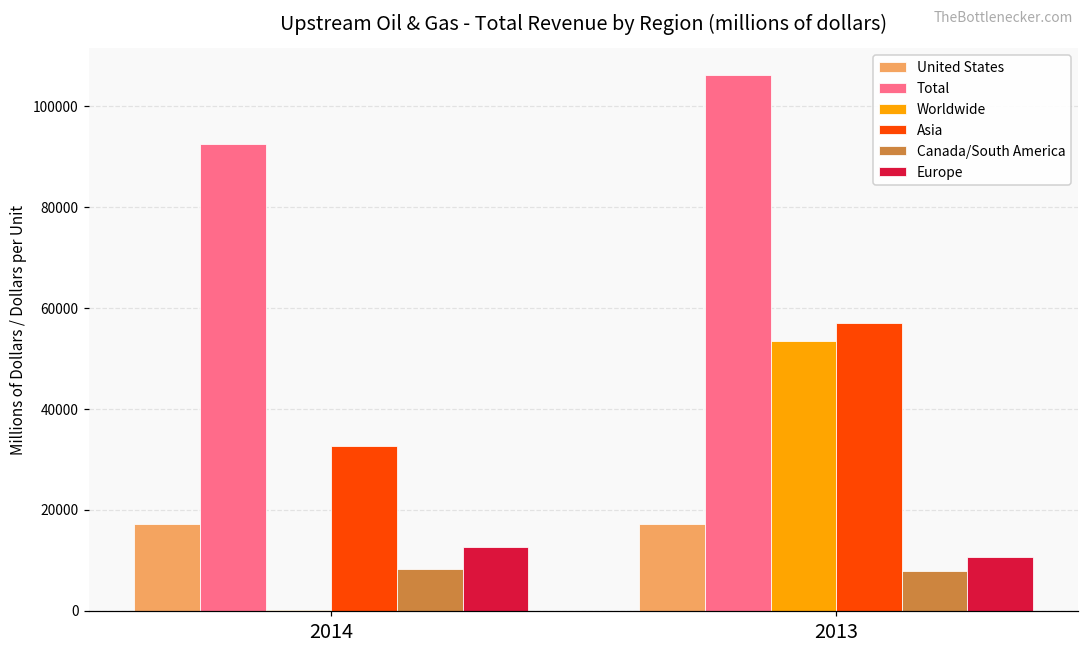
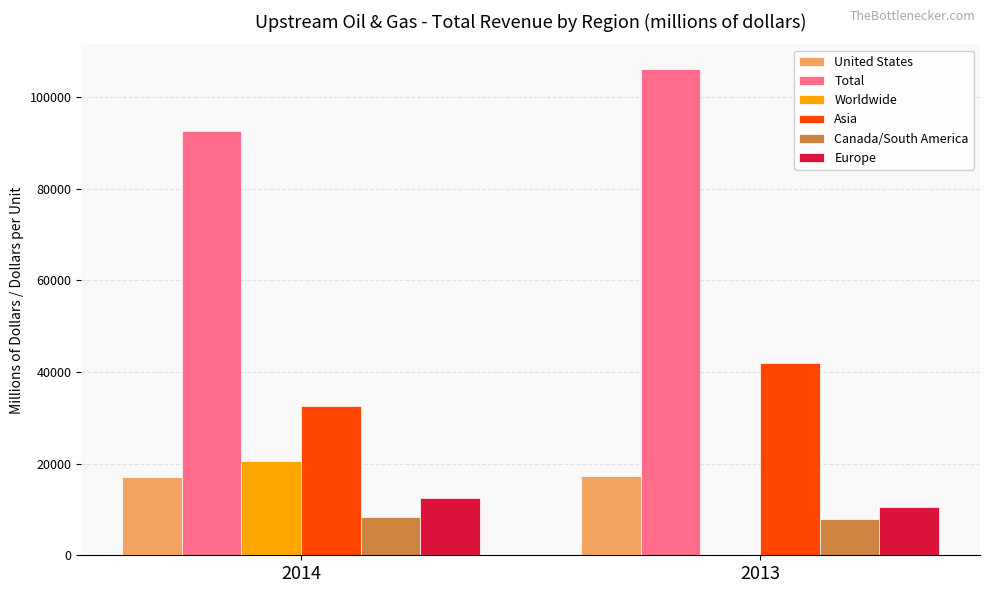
Worldwide, 2014: 0 -> 21000
Worldwide, 2013: 53000 -> 0
Asia, 2013: 57000 -> 42000
